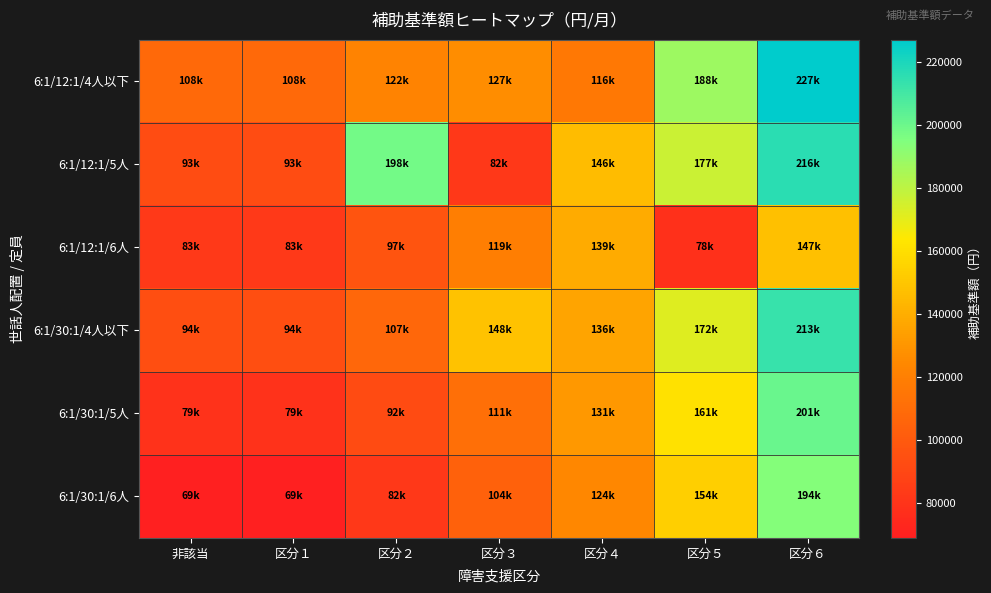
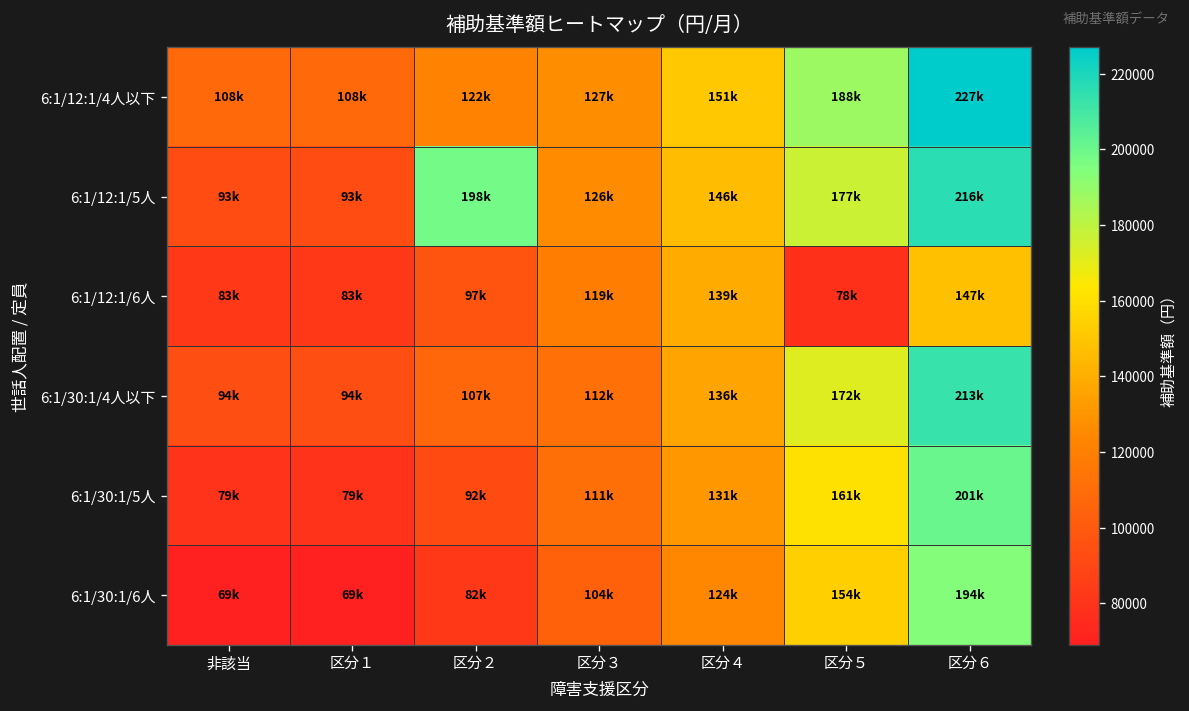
6:1/12:1/4人以下, 区分４: 116k -> 151k
6:1/12:1/5人, 区分３: 82k -> 126k
6:1/30:1/4人以下, 区分３: 148k -> 112k
